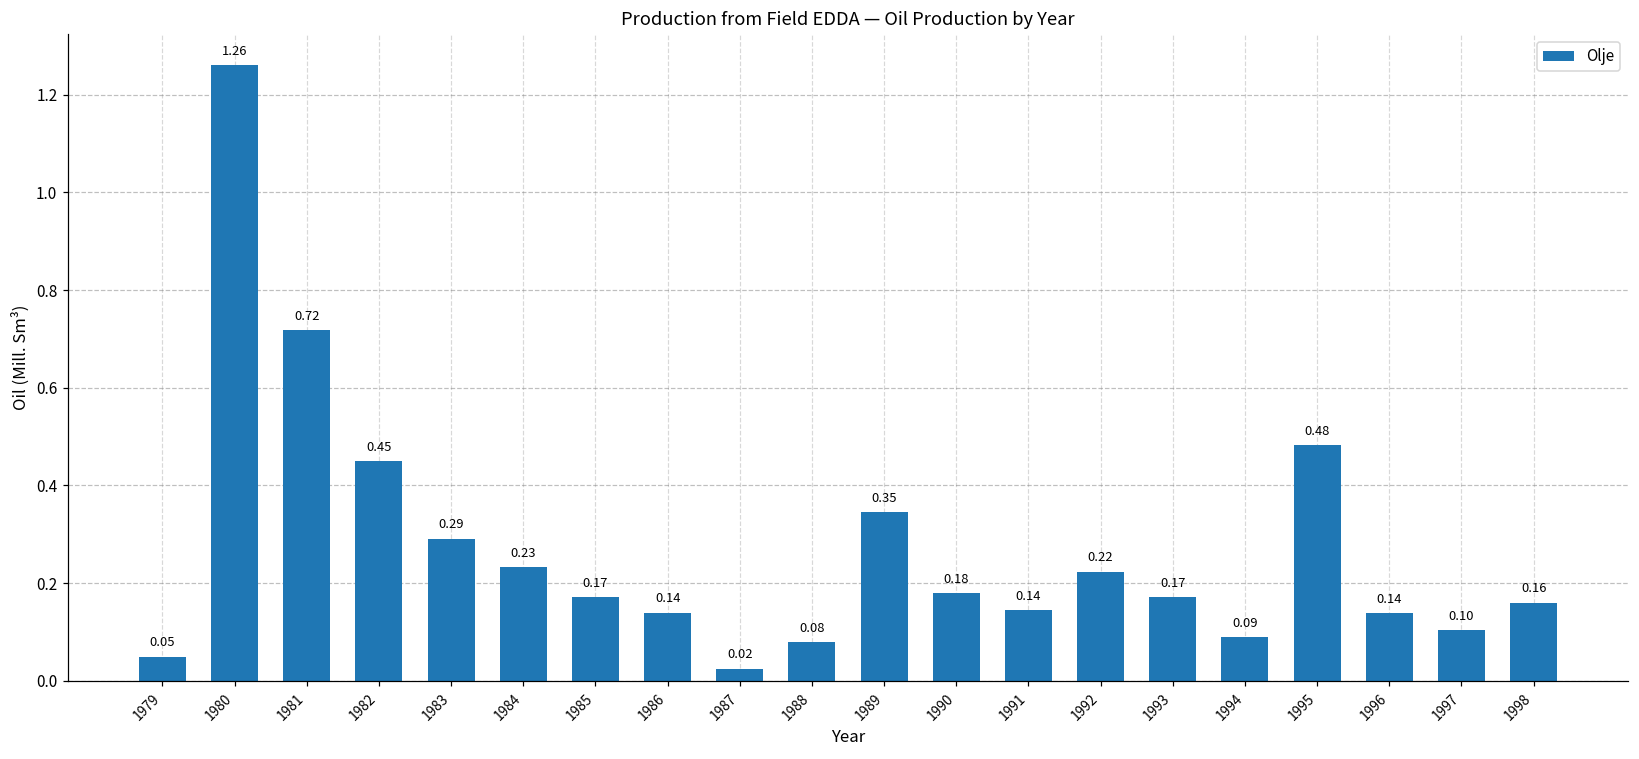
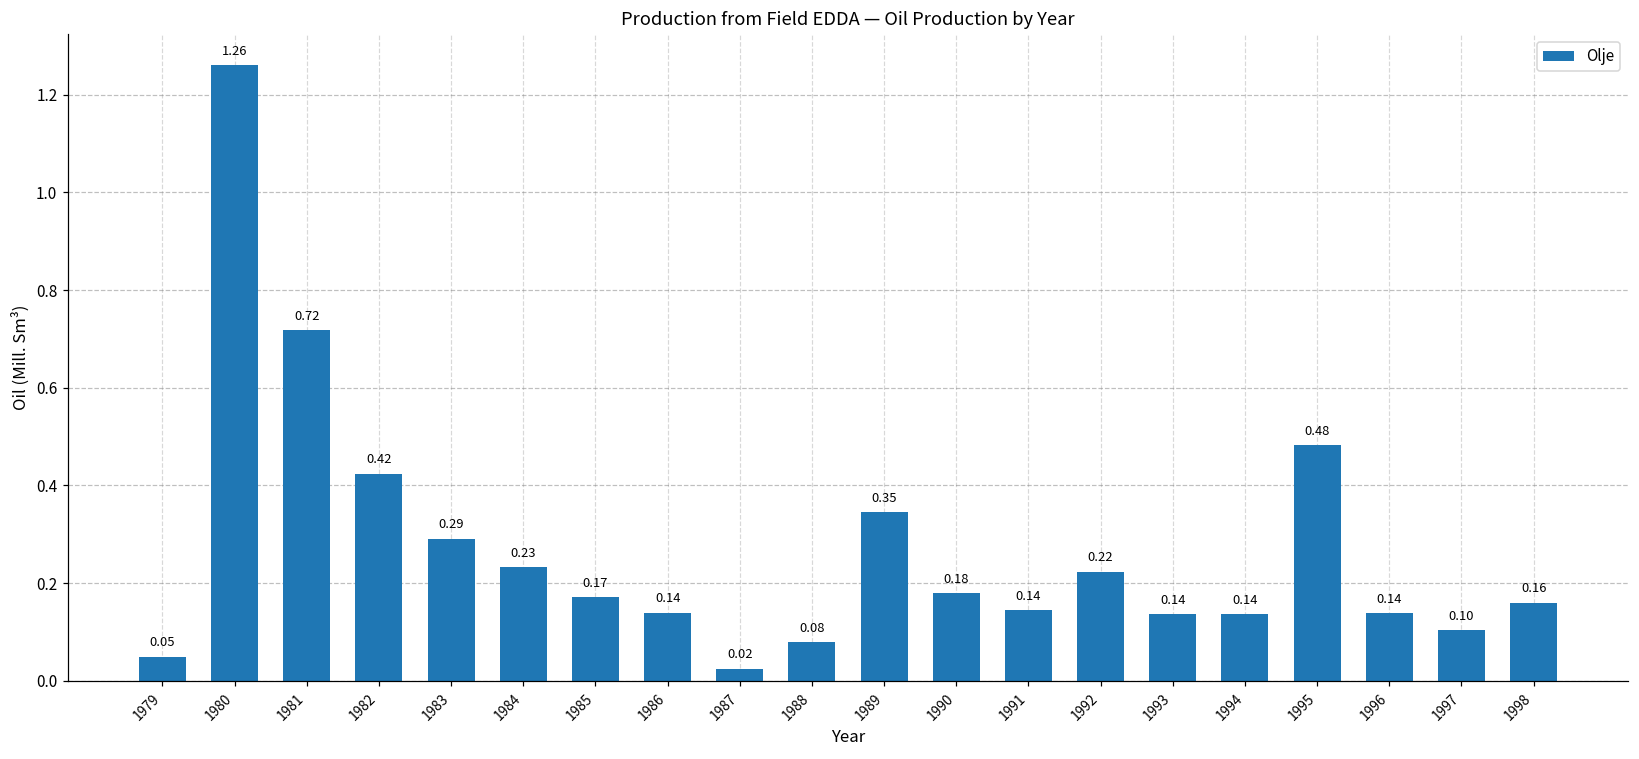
1982: 0.45 -> 0.42
1993: 0.17 -> 0.14
1994: 0.09 -> 0.14
